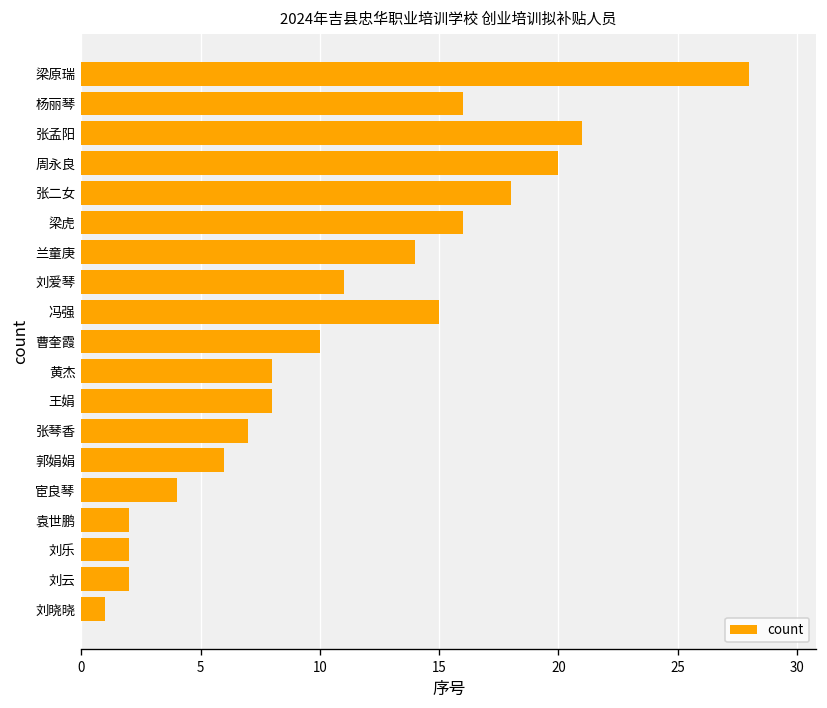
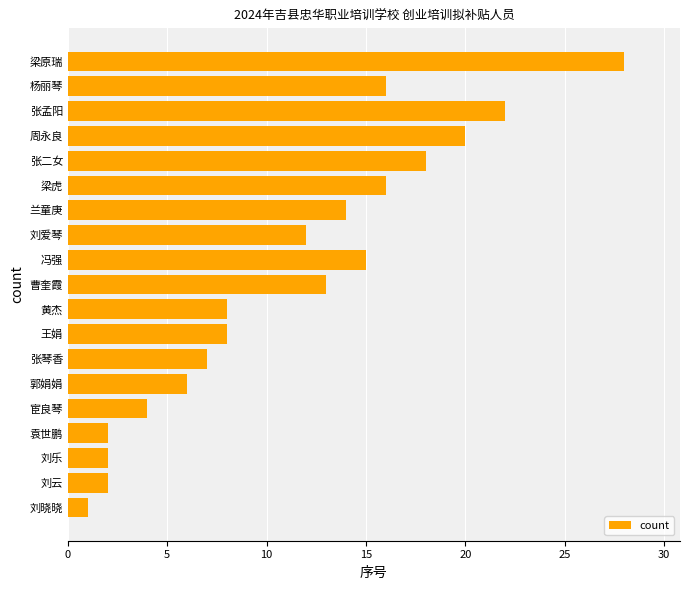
张孟阳: 21 -> 22
刘爱琴: 11 -> 12
曹奎霞: 10 -> 13
